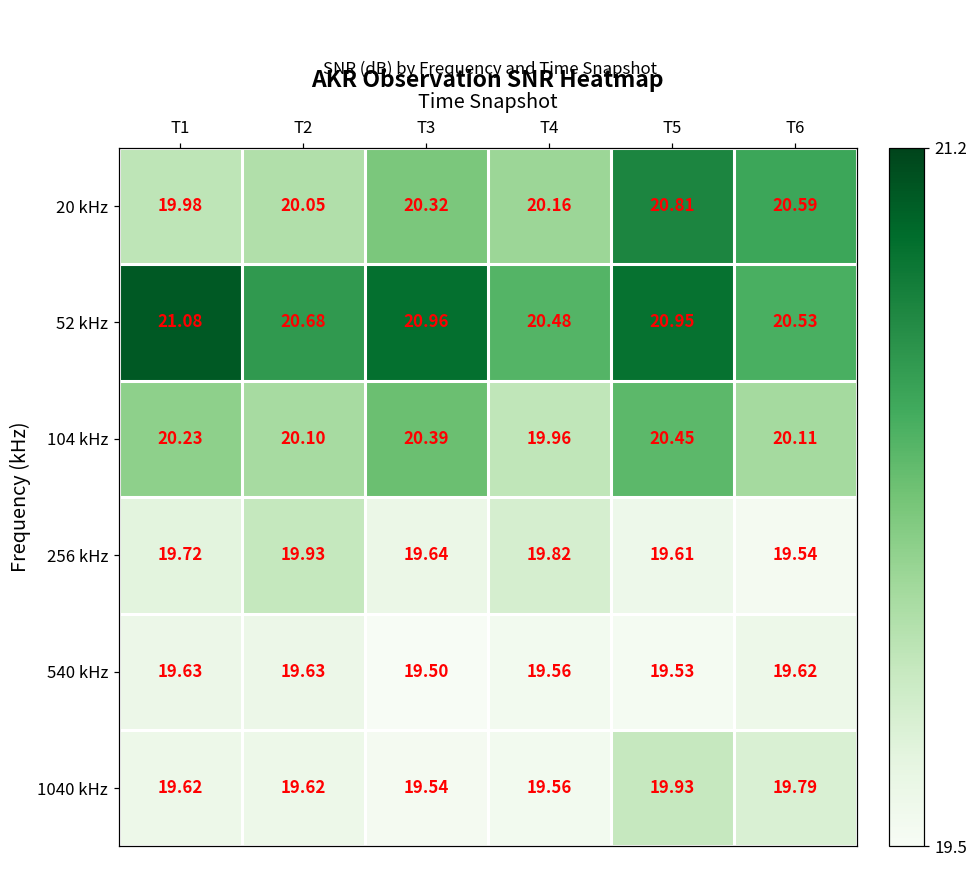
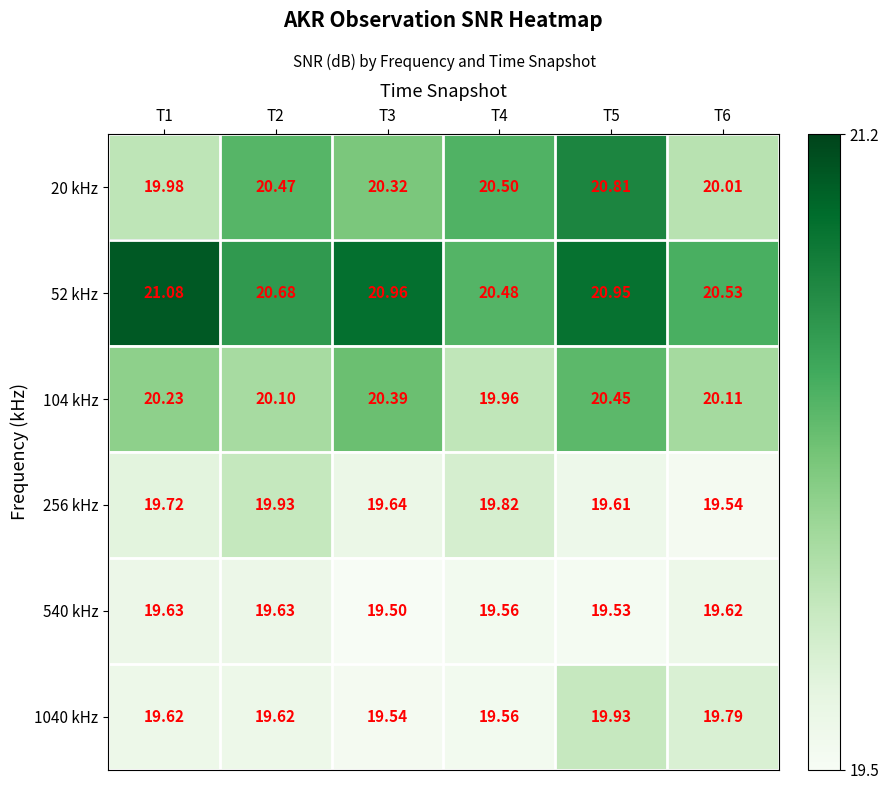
20 kHz, T2: 20.05 -> 20.47
20 kHz, T4: 20.16 -> 20.50
20 kHz, T6: 20.59 -> 20.01
